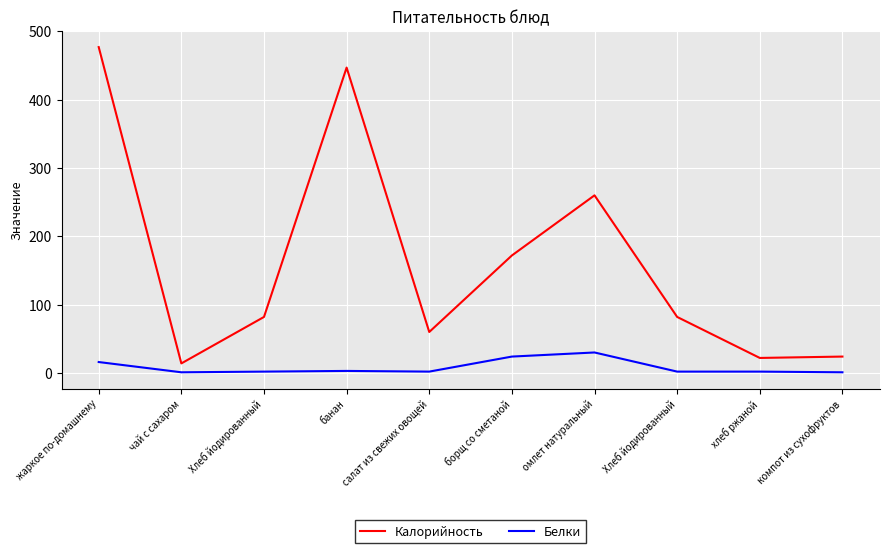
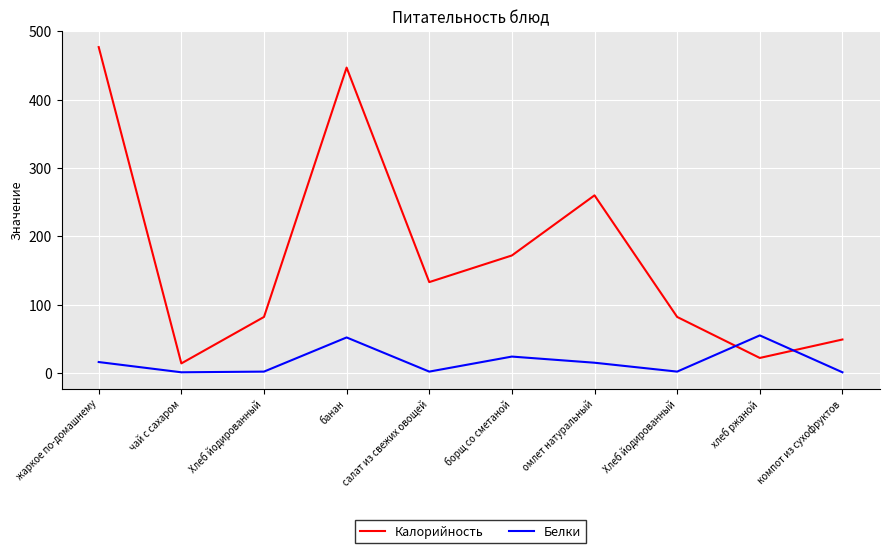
Белки, банан: 0 -> 50
Калорийность, салат из свежих овощей: 60 -> 130
Белки, омлет натуральный: 30 -> 20
Белки, хлеб ржаной: 0 -> 60
Калорийность, компот из сухофруктов: 20 -> 50
